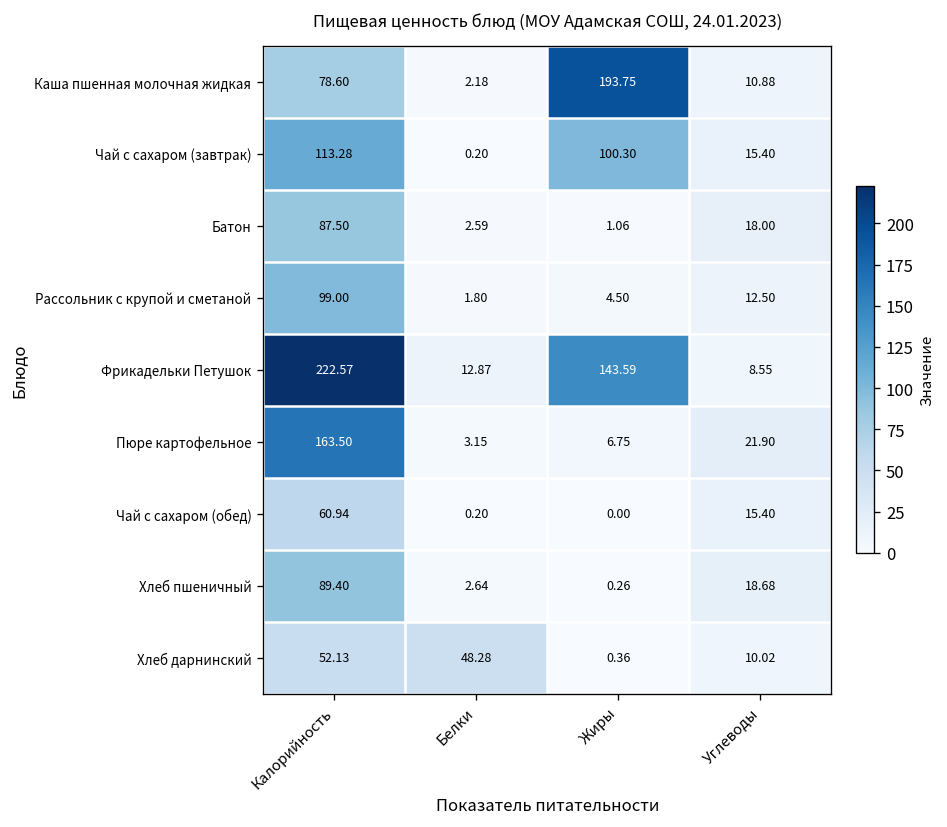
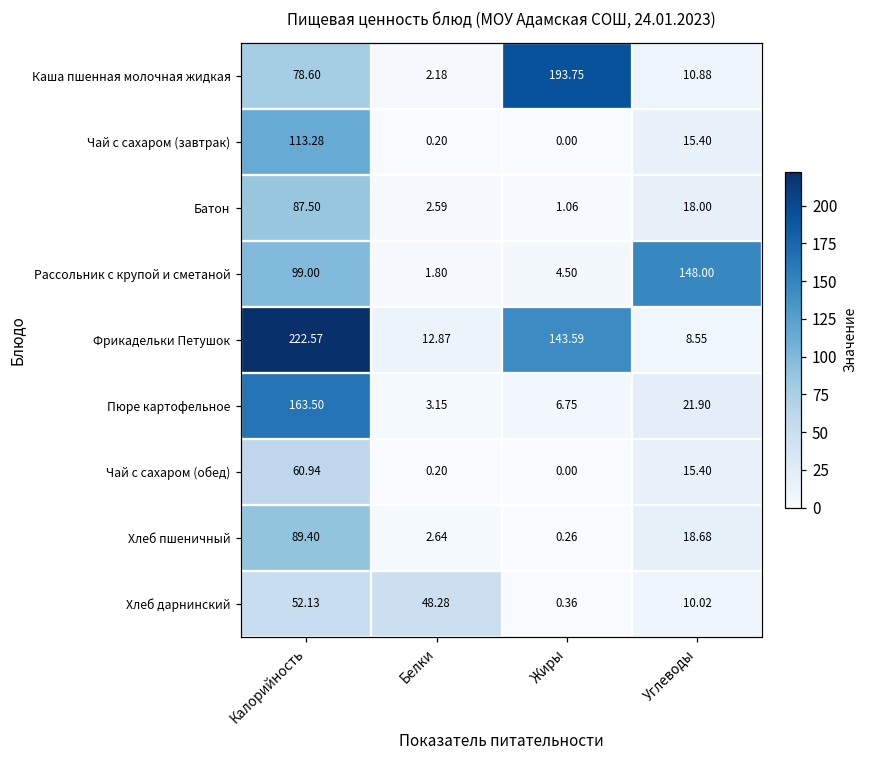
Чай с сахаром (завтрак), Жиры: 100.30 -> 0.00
Рассольник с крупой и сметаной, Углеводы: 12.50 -> 148.00
